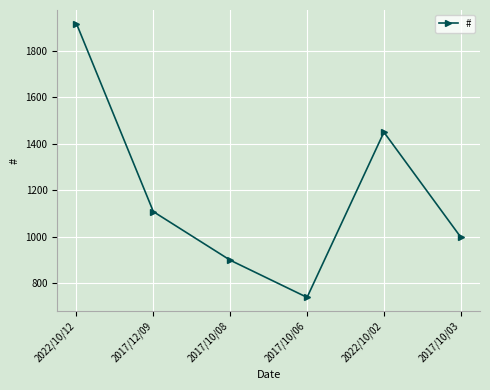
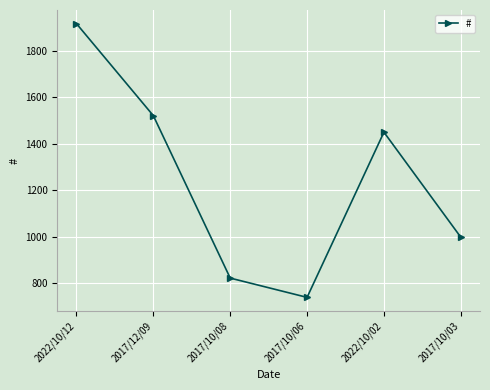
2017/12/09: 1110 -> 1520
2017/10/08: 900 -> 820
